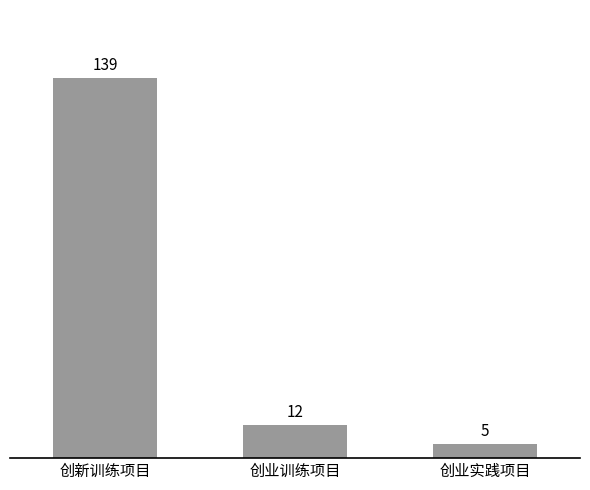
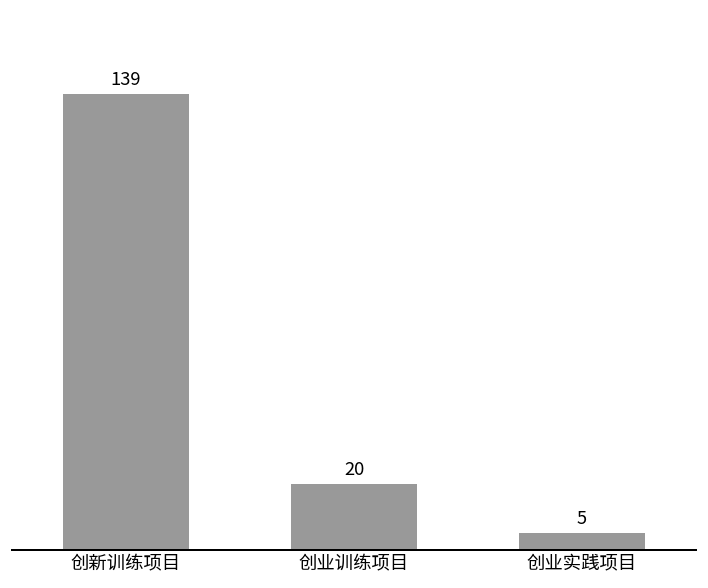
创业训练项目: 12 -> 20
